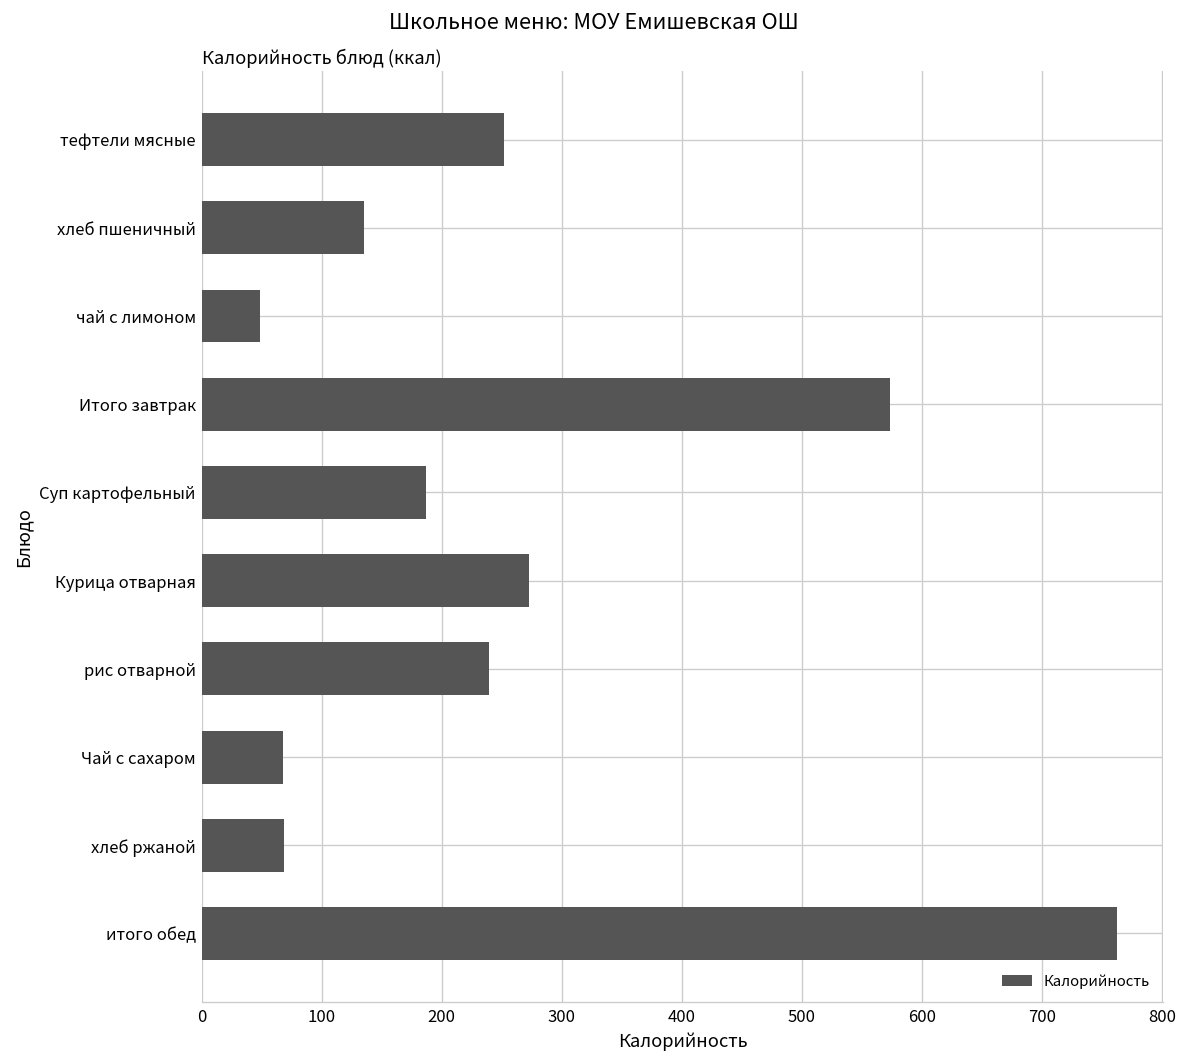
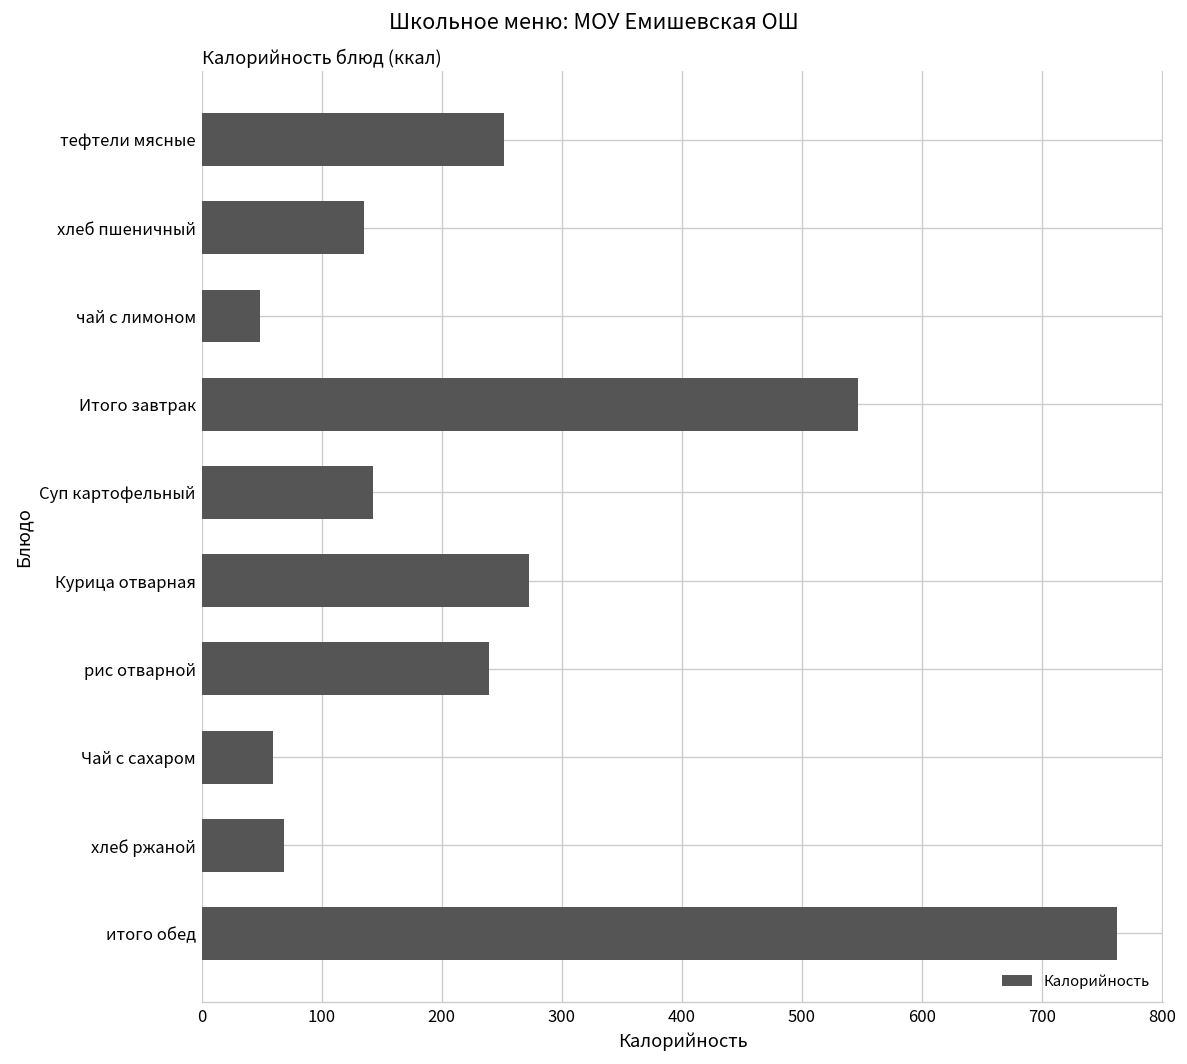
Итого завтрак: 573 -> 547
Суп картофельный: 187 -> 143
Чай с сахаром: 68 -> 59
